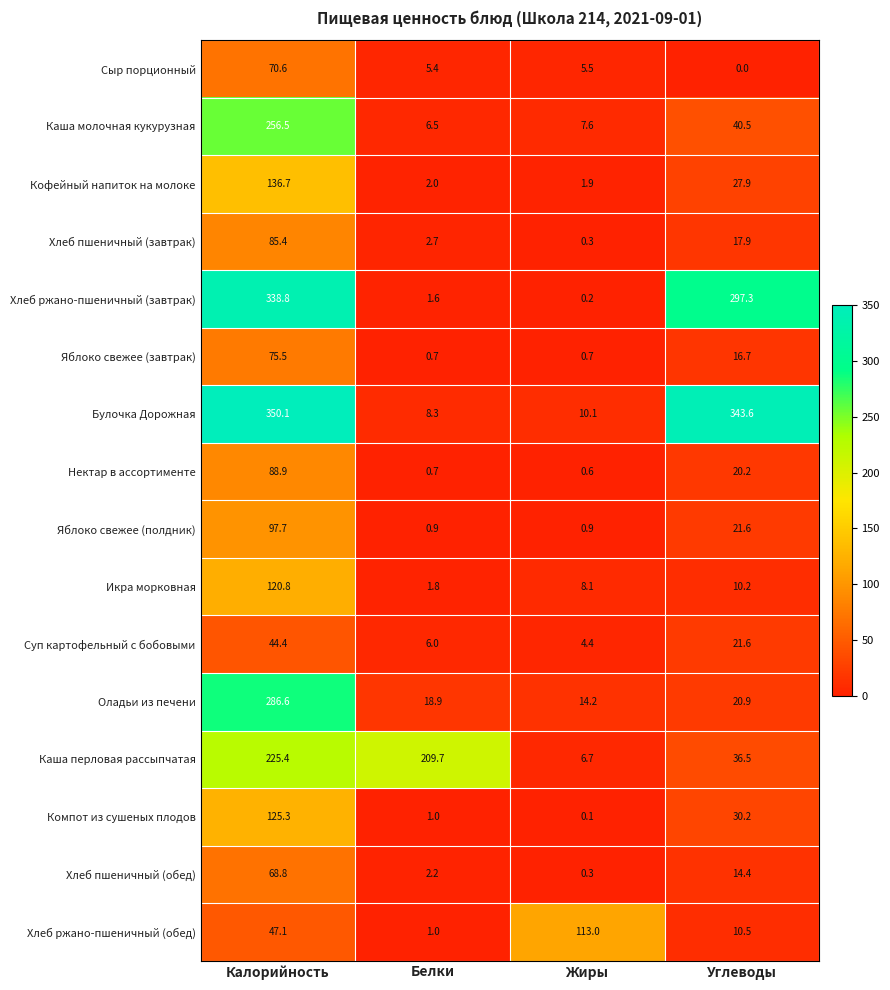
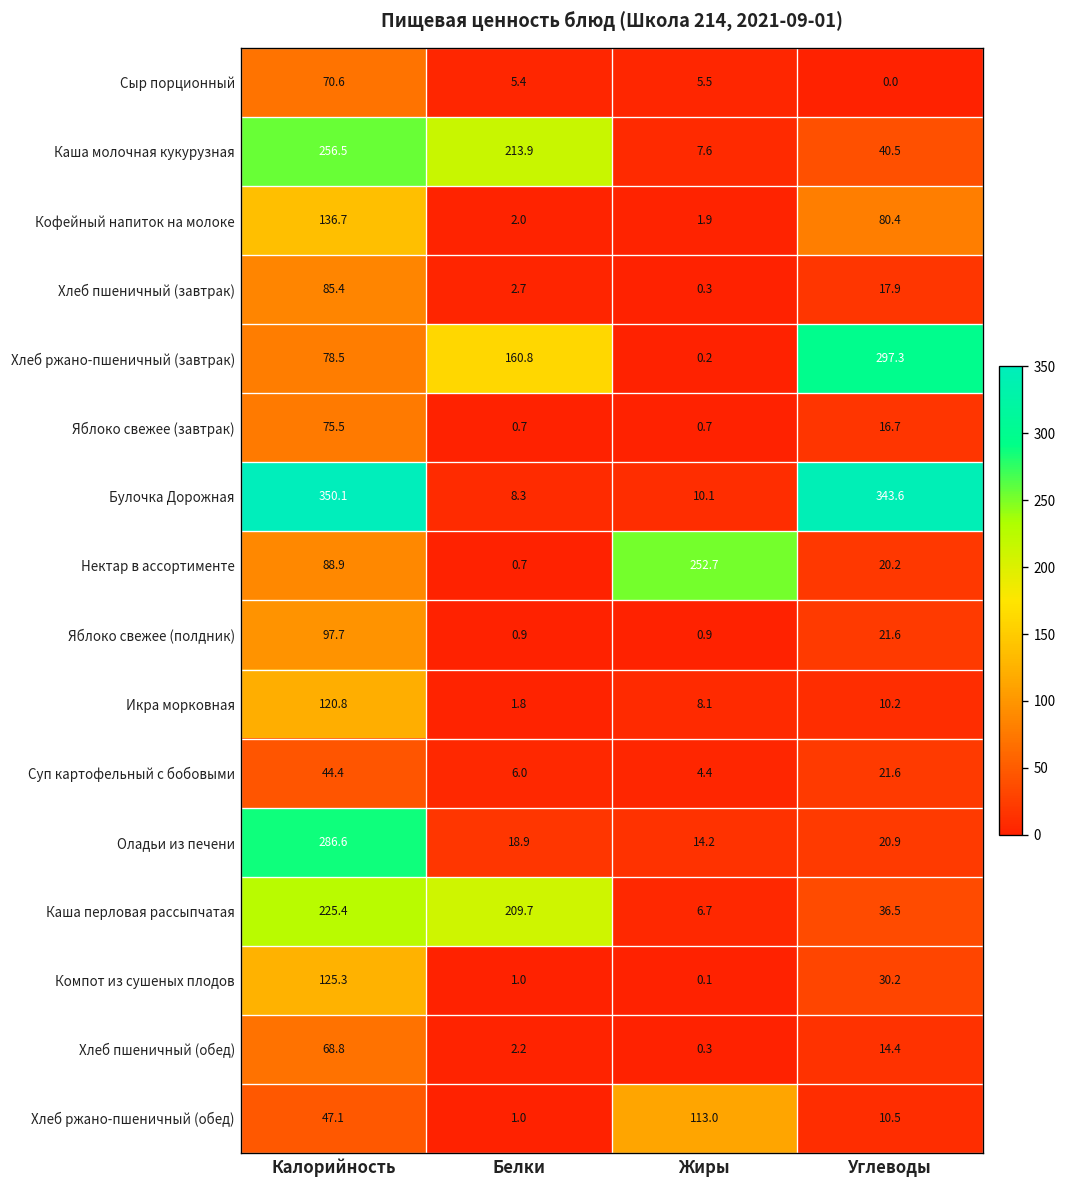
Каша молочная кукурузная, Белки: 6.5 -> 213.9
Кофейный напиток на молоке, Углеводы: 27.9 -> 80.4
Хлеб ржано-пшеничный (завтрак), Калорийность: 338.8 -> 78.5
Хлеб ржано-пшеничный (завтрак), Белки: 1.6 -> 160.8
Нектар в ассортименте, Жиры: 0.6 -> 252.7
